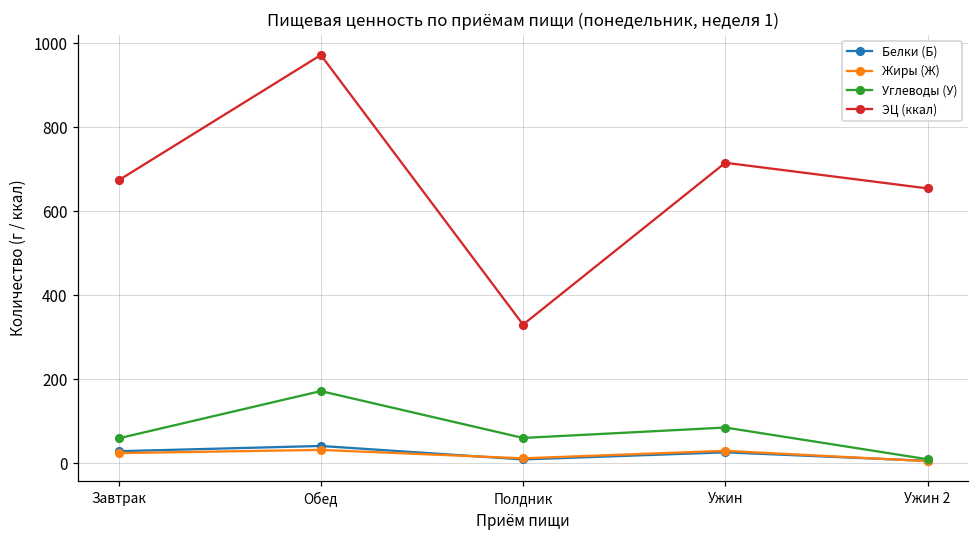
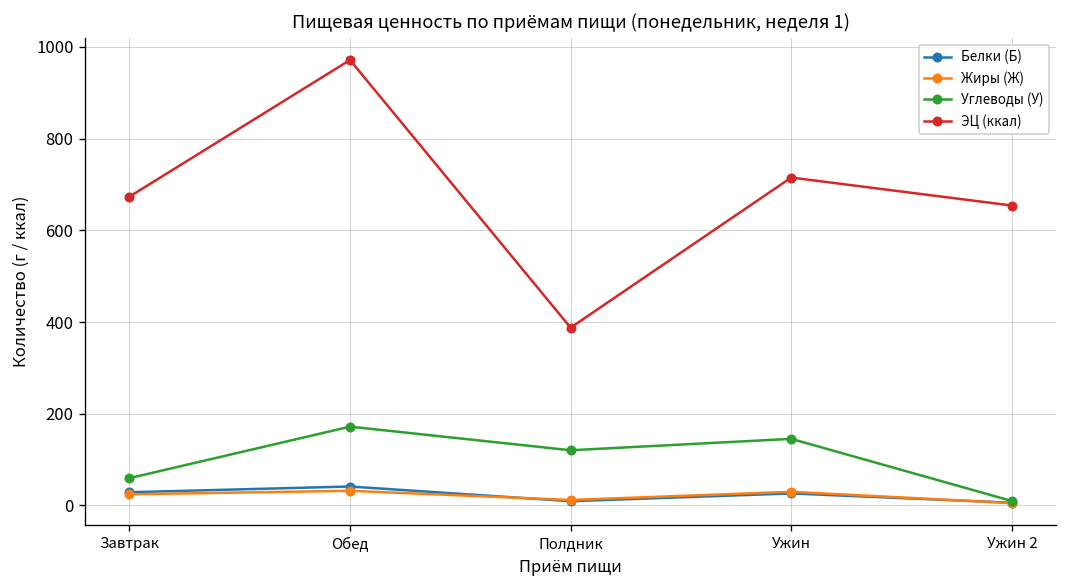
Углеводы (У), Полдник: 60 -> 120
ЭЦ (ккал), Полдник: 330 -> 390
Углеводы (У), Ужин: 90 -> 150
